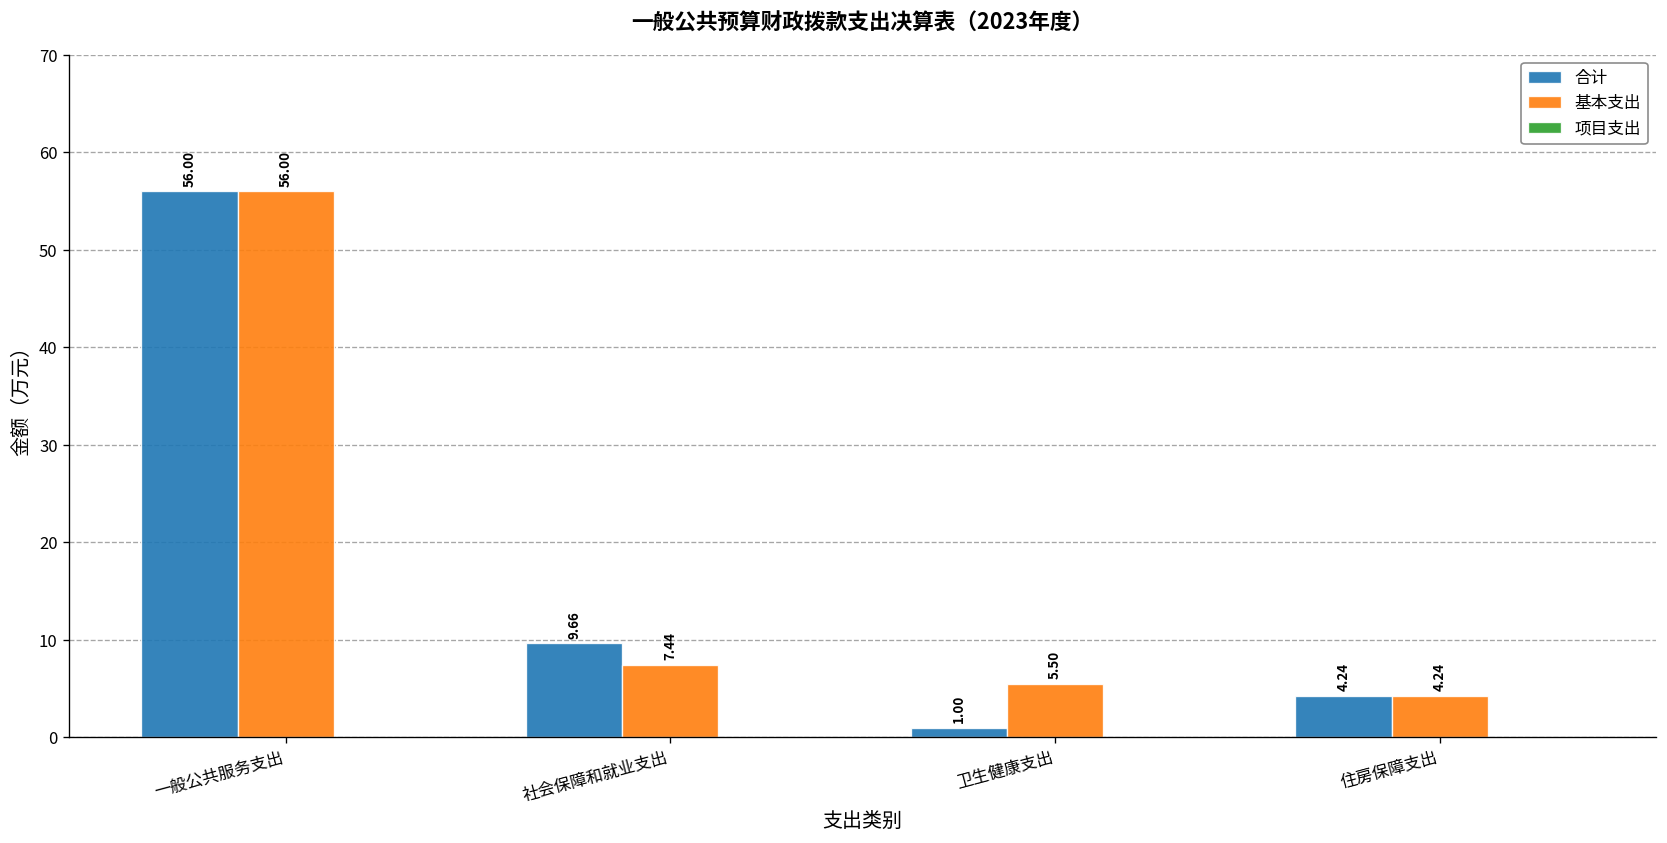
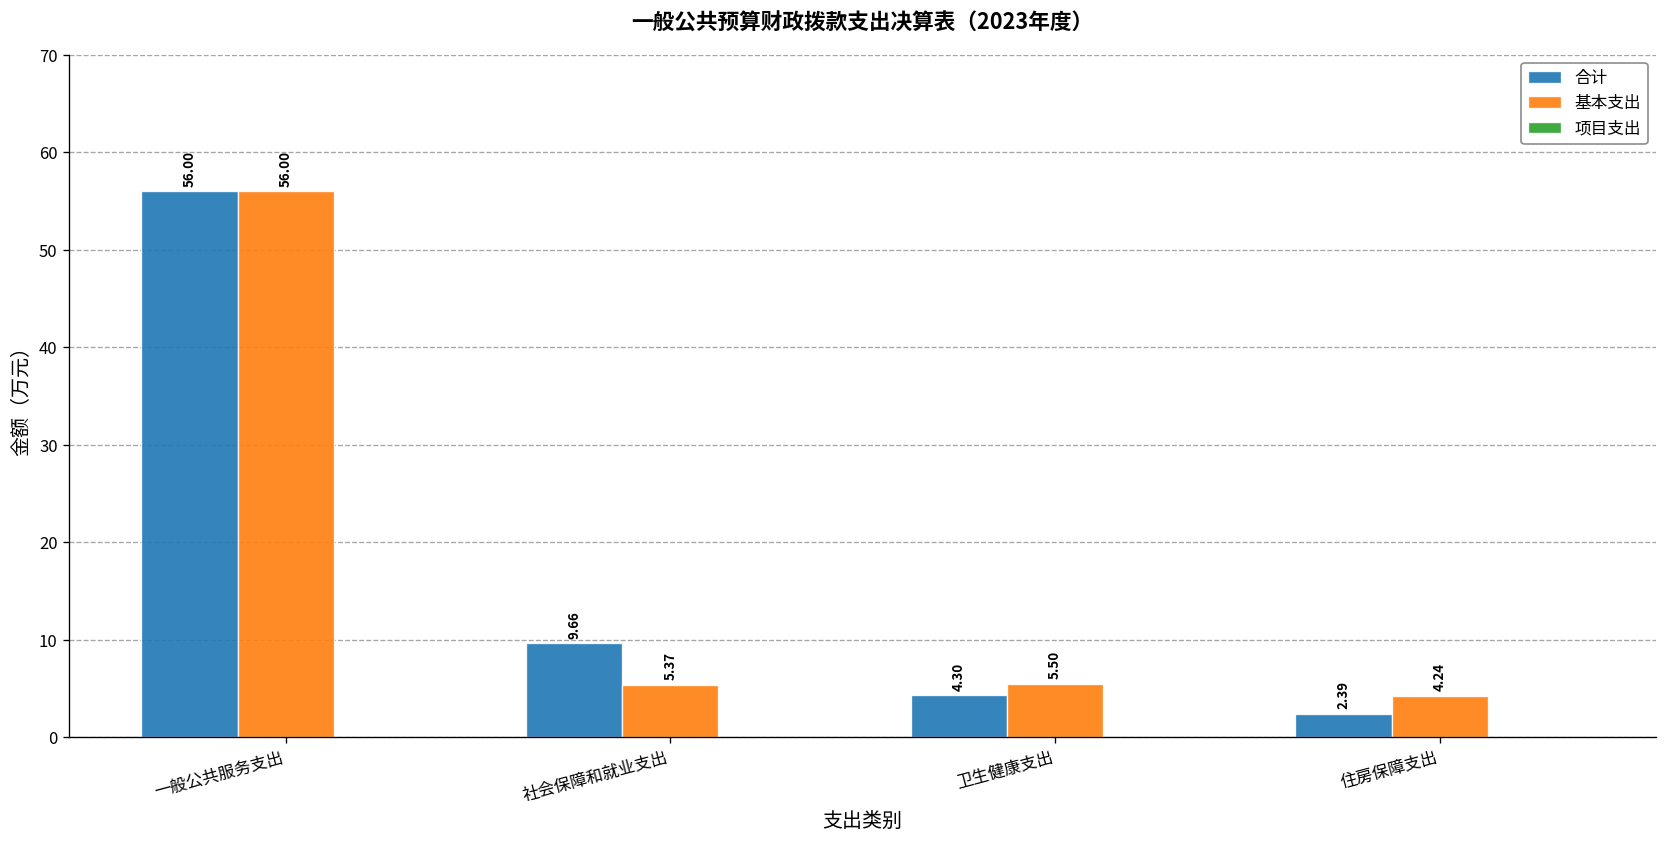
基本支出, 社会保障和就业支出: 7.44 -> 5.37
合计, 卫生健康支出: 1.00 -> 4.30
合计, 住房保障支出: 4.24 -> 2.39
